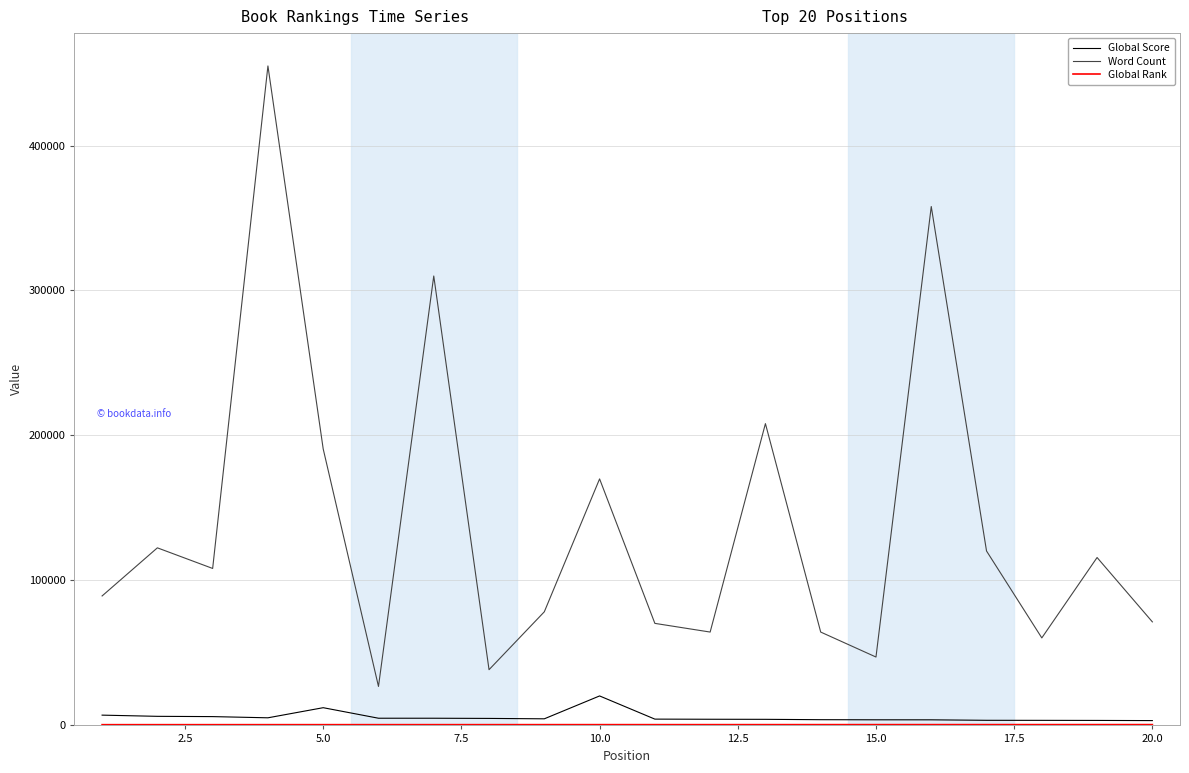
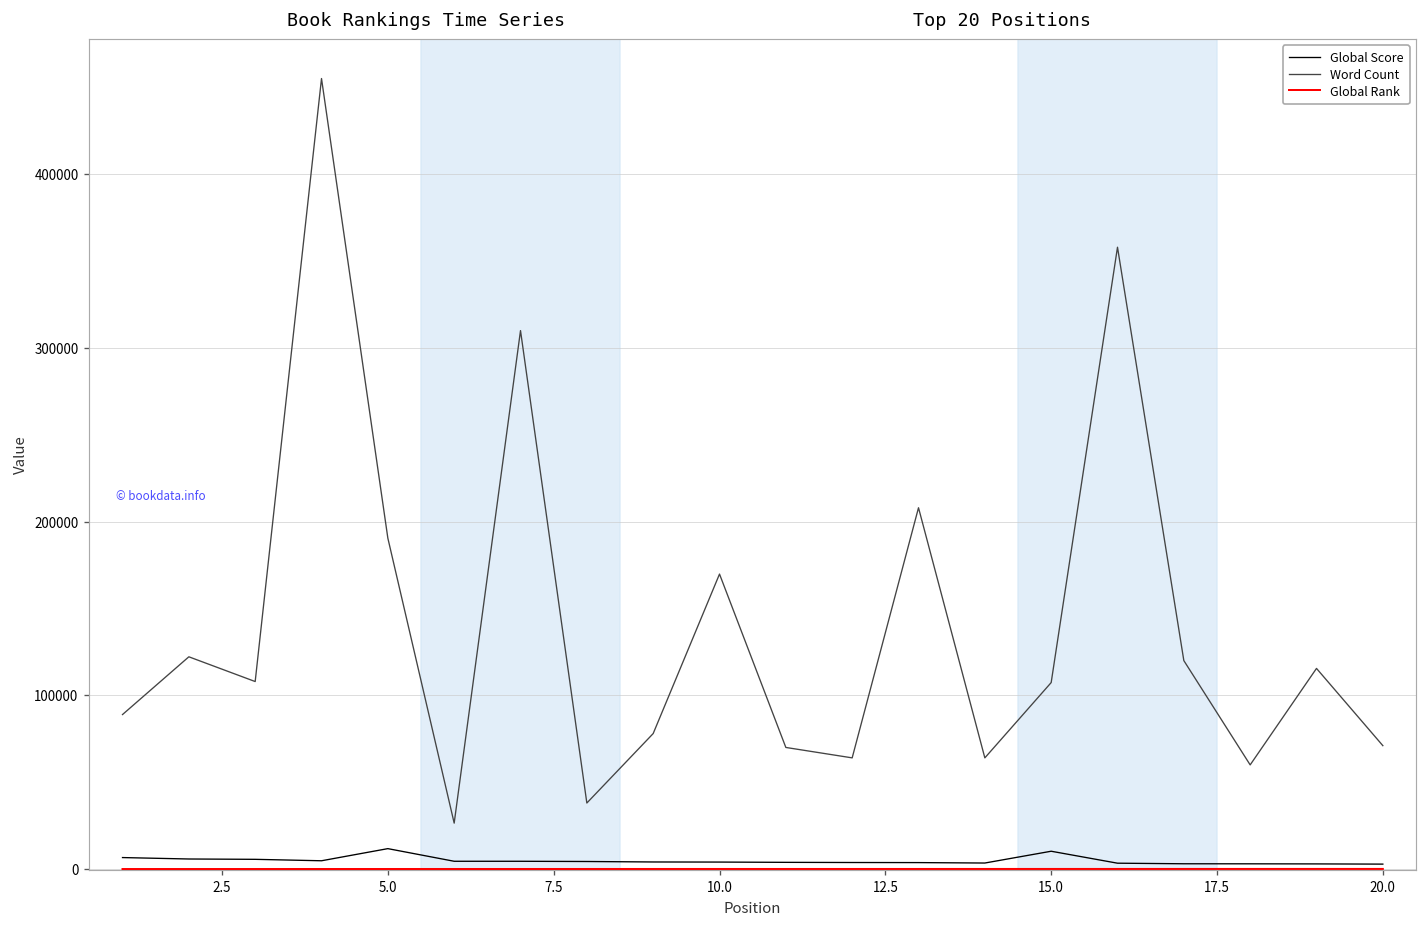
Global Score, 10.0: 20000 -> 4000
Global Score, 15.0: 3000 -> 10000
Word Count, 15.0: 47000 -> 107000
